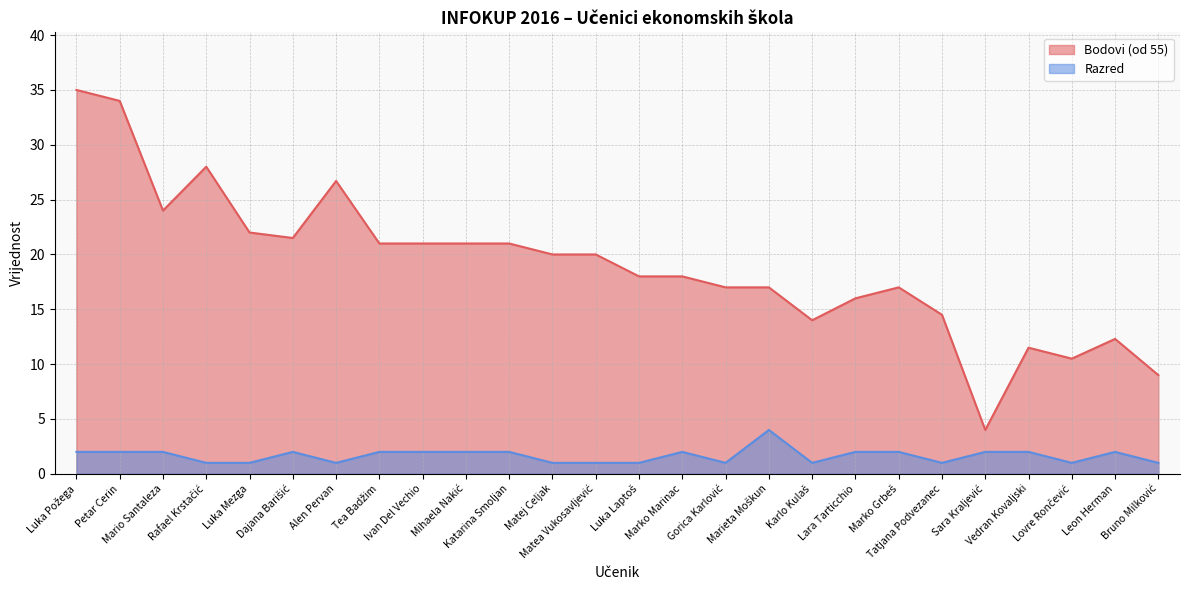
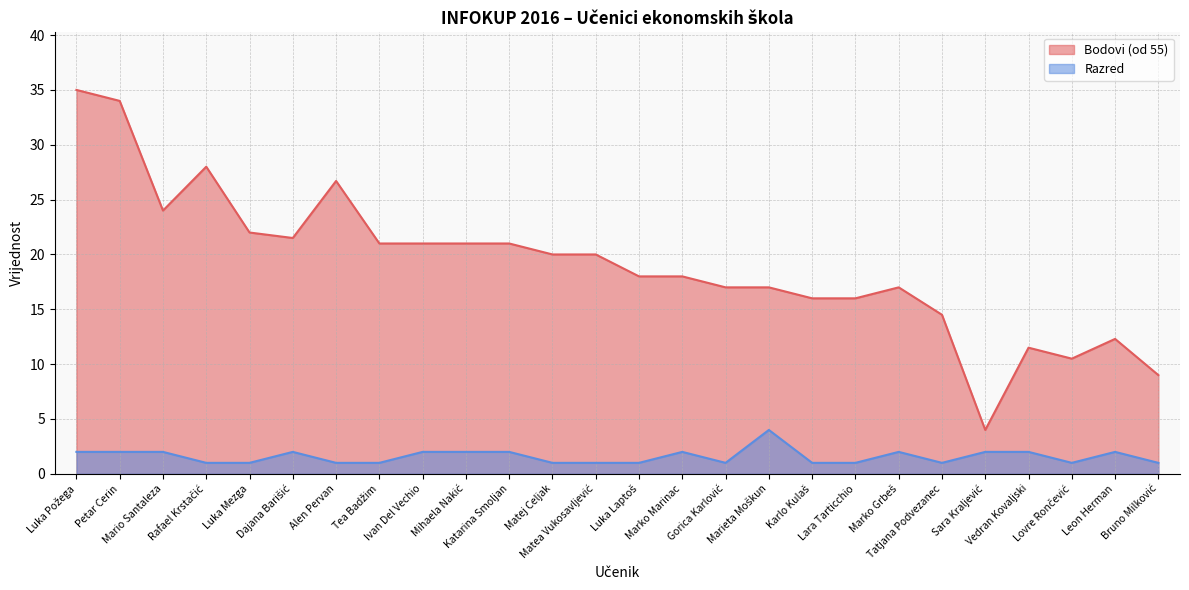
Razred, Tea Badžim: 2 -> 1
Bodovi (od 55), Karlo Kulaš: 14 -> 16
Razred, Lara Tarticchio: 2 -> 1
